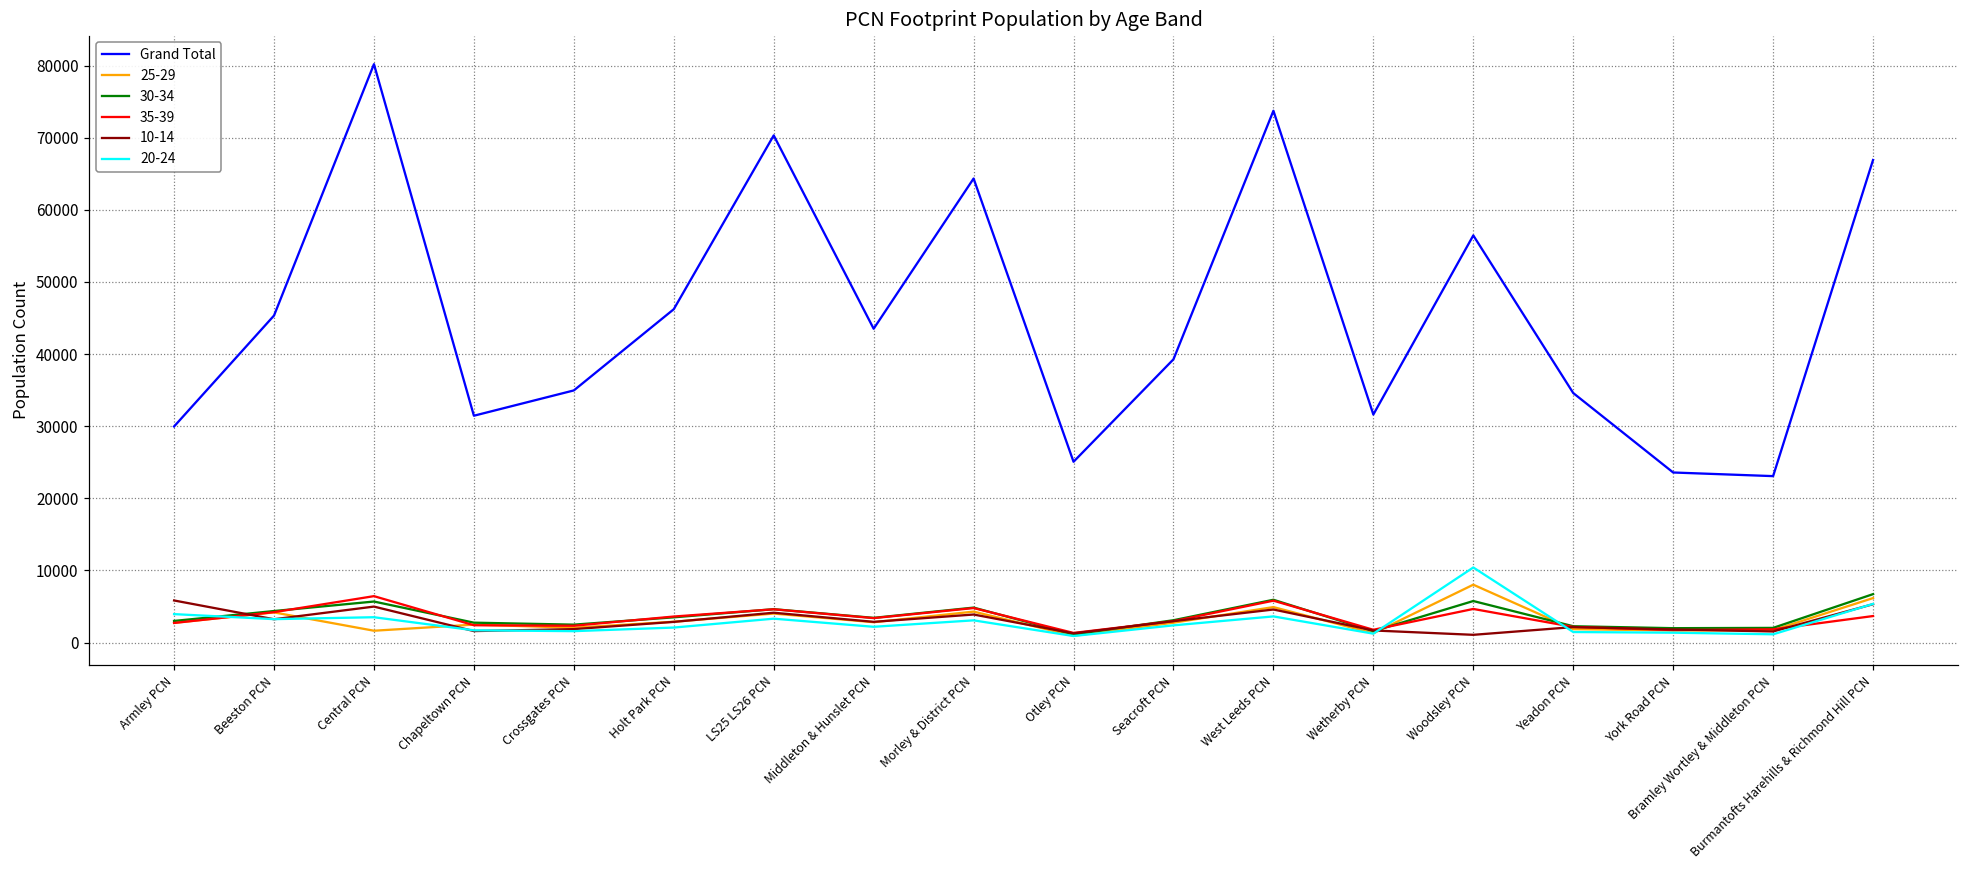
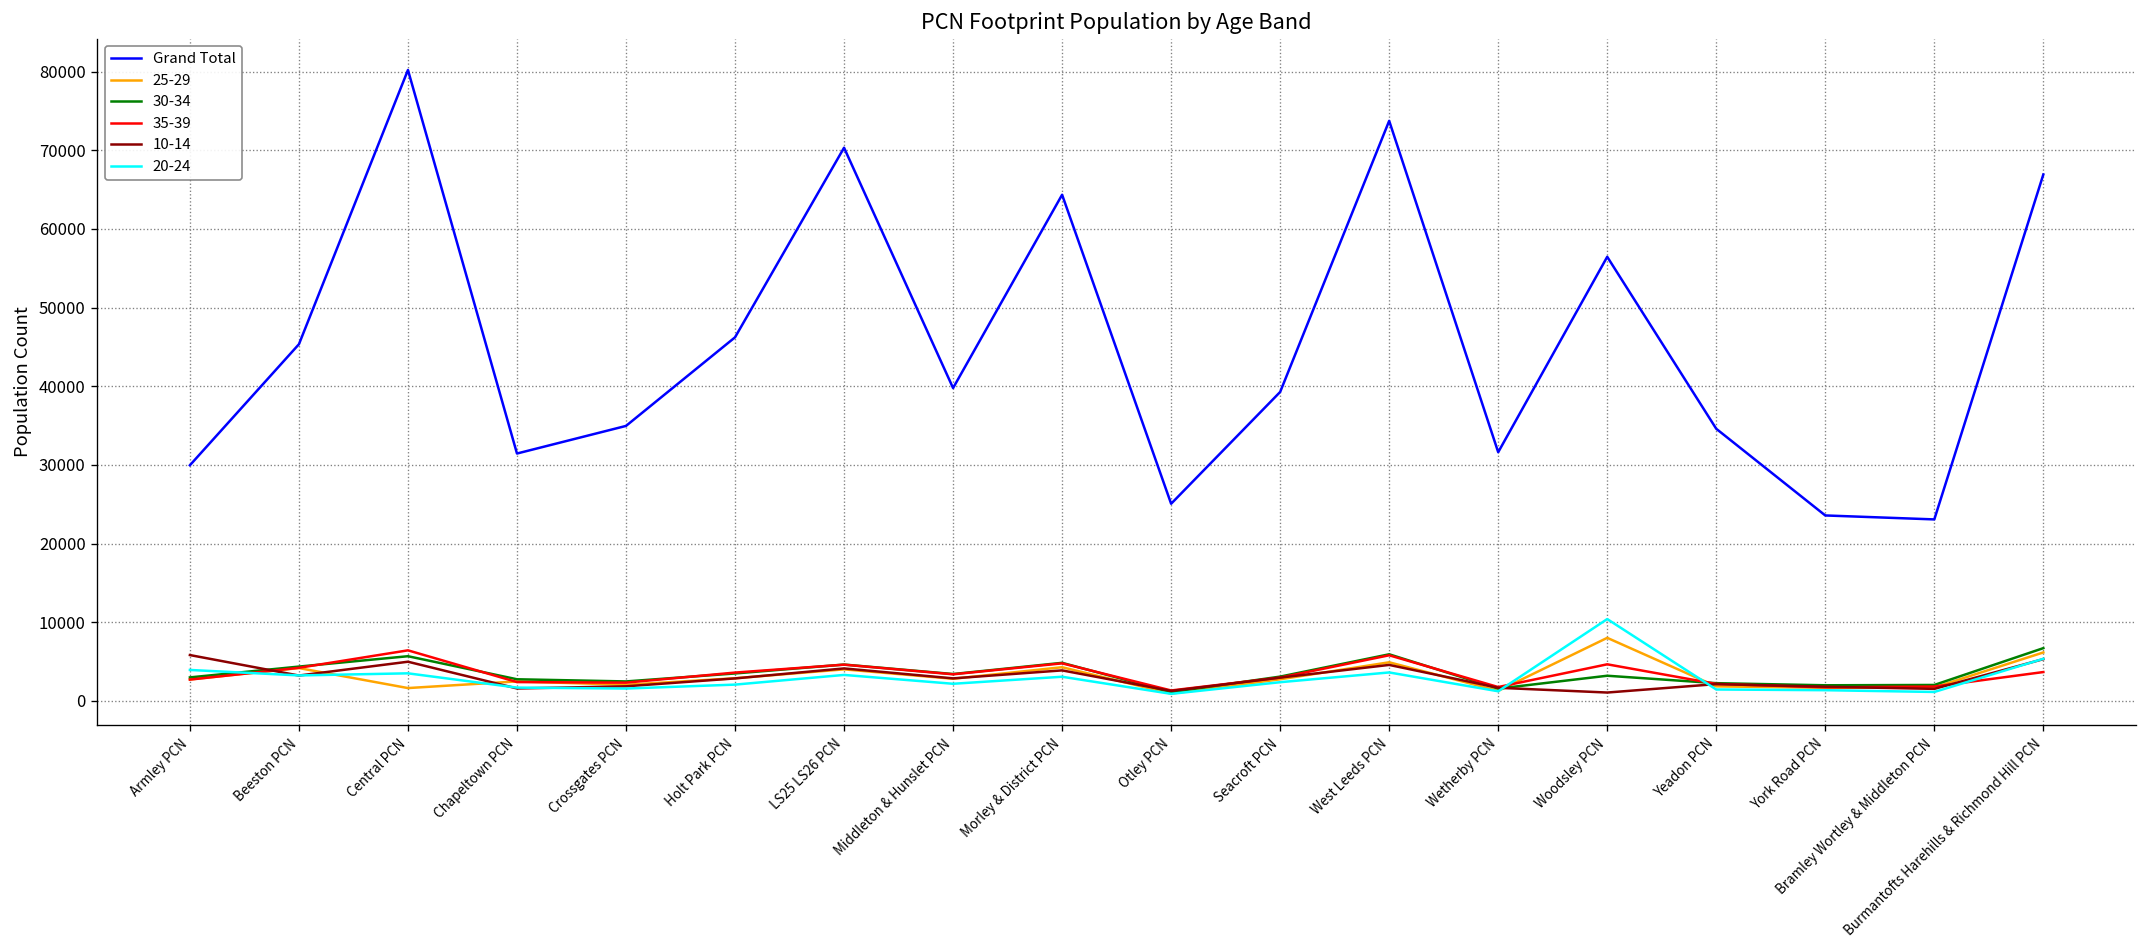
Grand Total, Middleton & Hunslet PCN: 44000 -> 40000
30-34, Woodsley PCN: 6000 -> 3000
